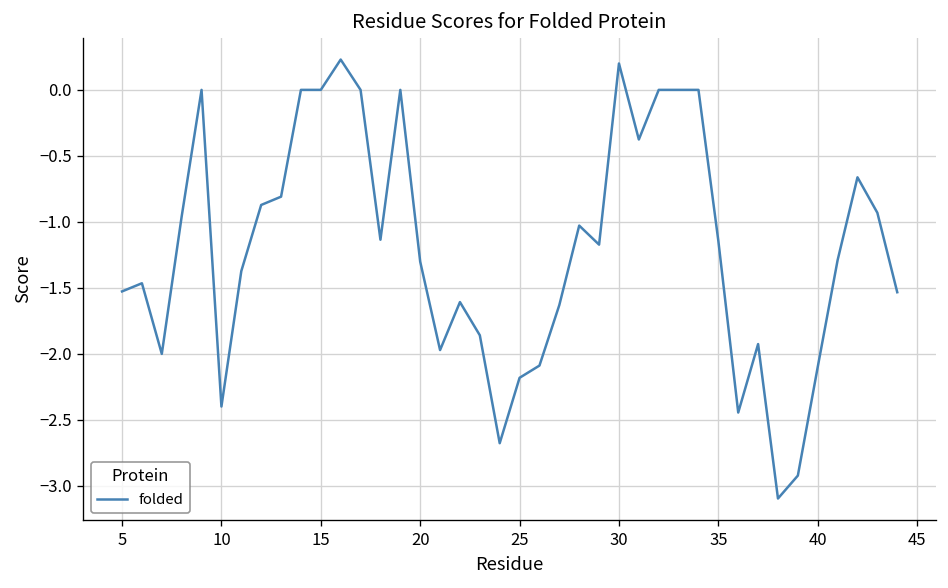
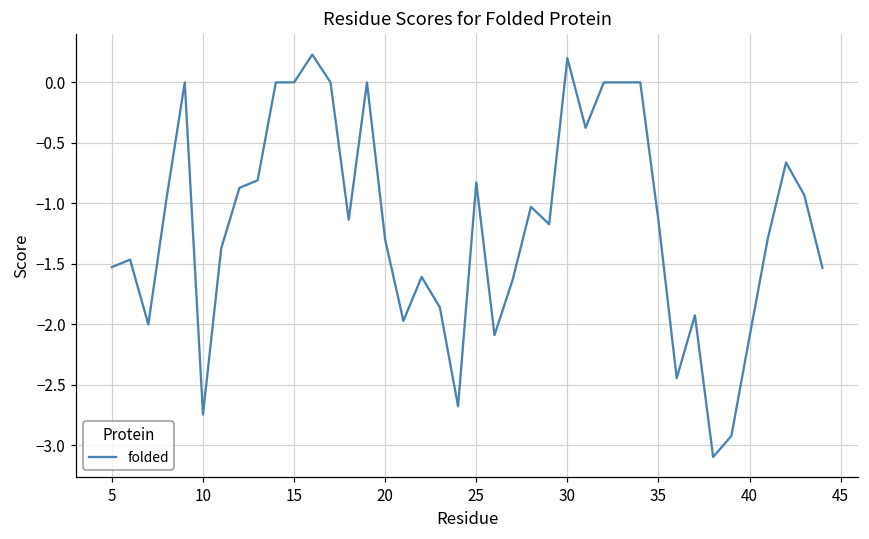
10: -2.40 -> -2.75
25: -2.18 -> -0.83
